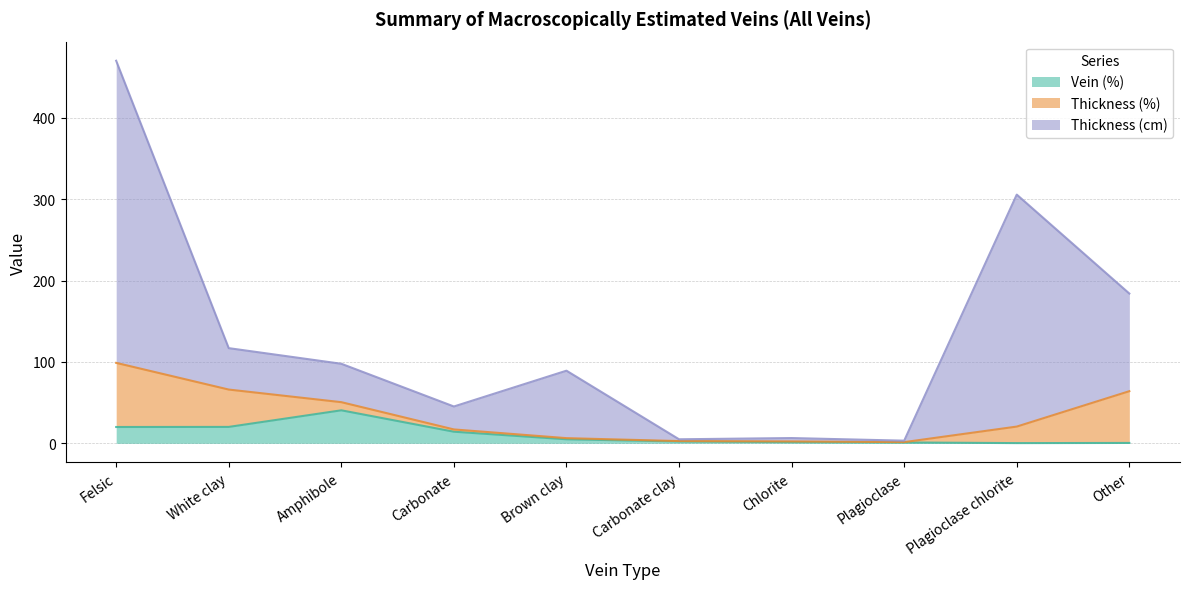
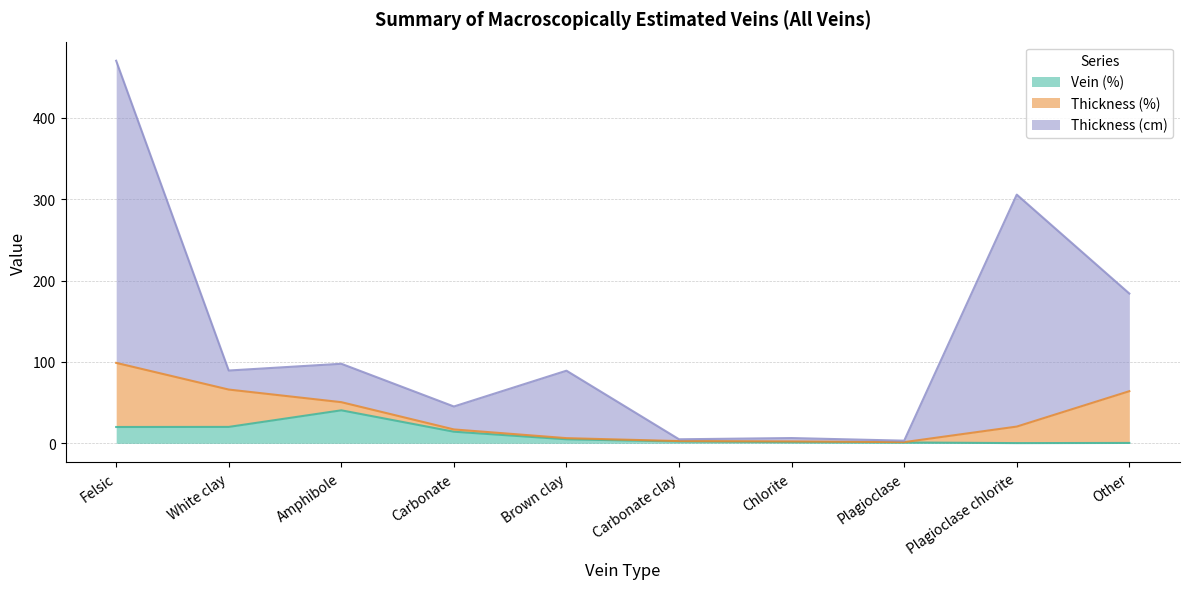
Thickness (cm), White clay: 50 -> 20
